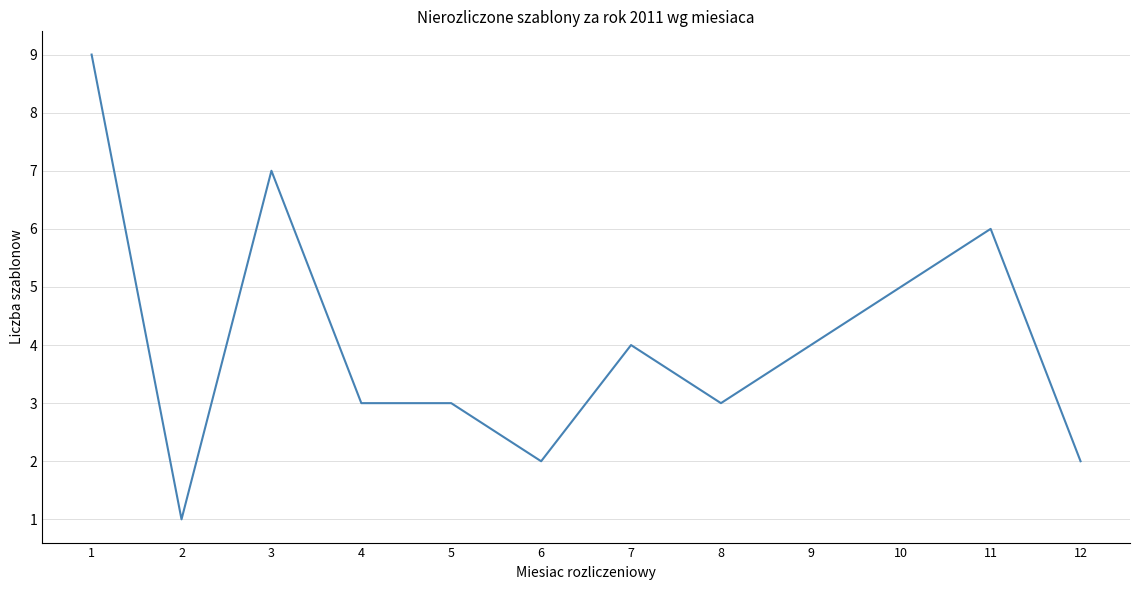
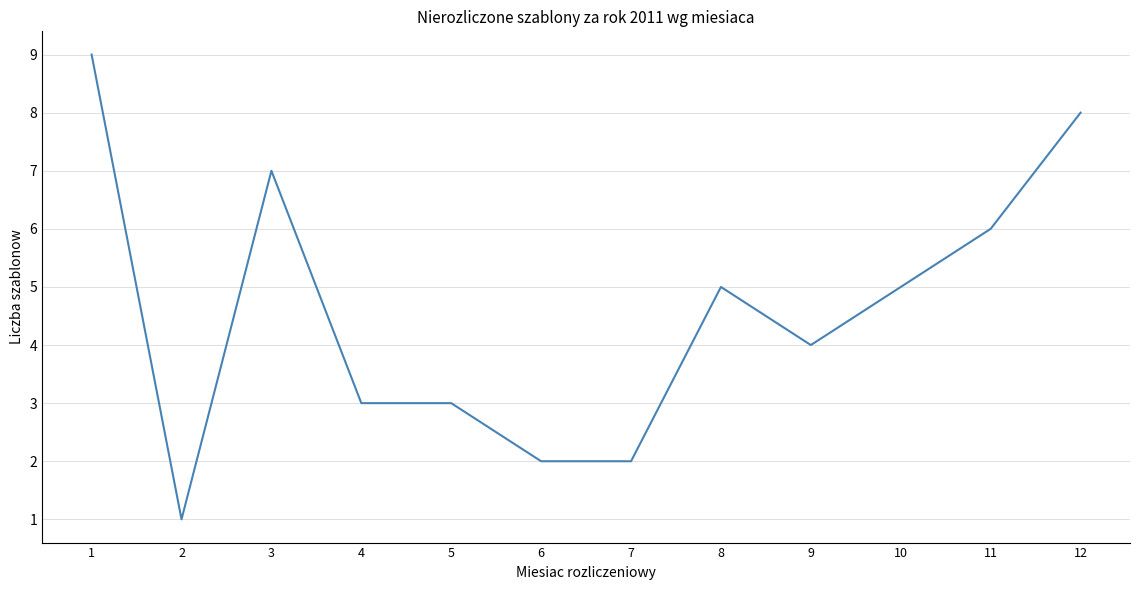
7: 4 -> 2
8: 3 -> 5
12: 2 -> 8
